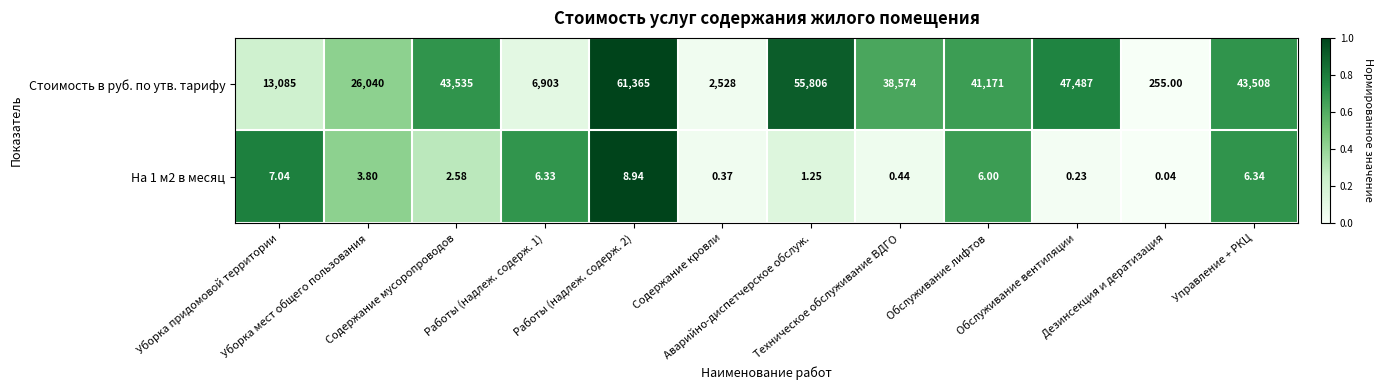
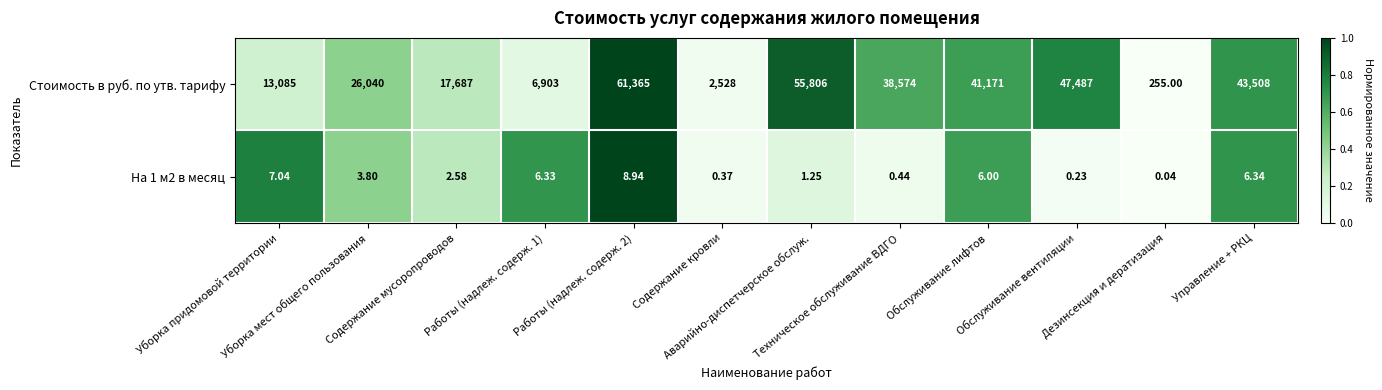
Стоимость в руб. по утв. тарифу, Содержание мусоропроводов: 43,535 -> 17,687
